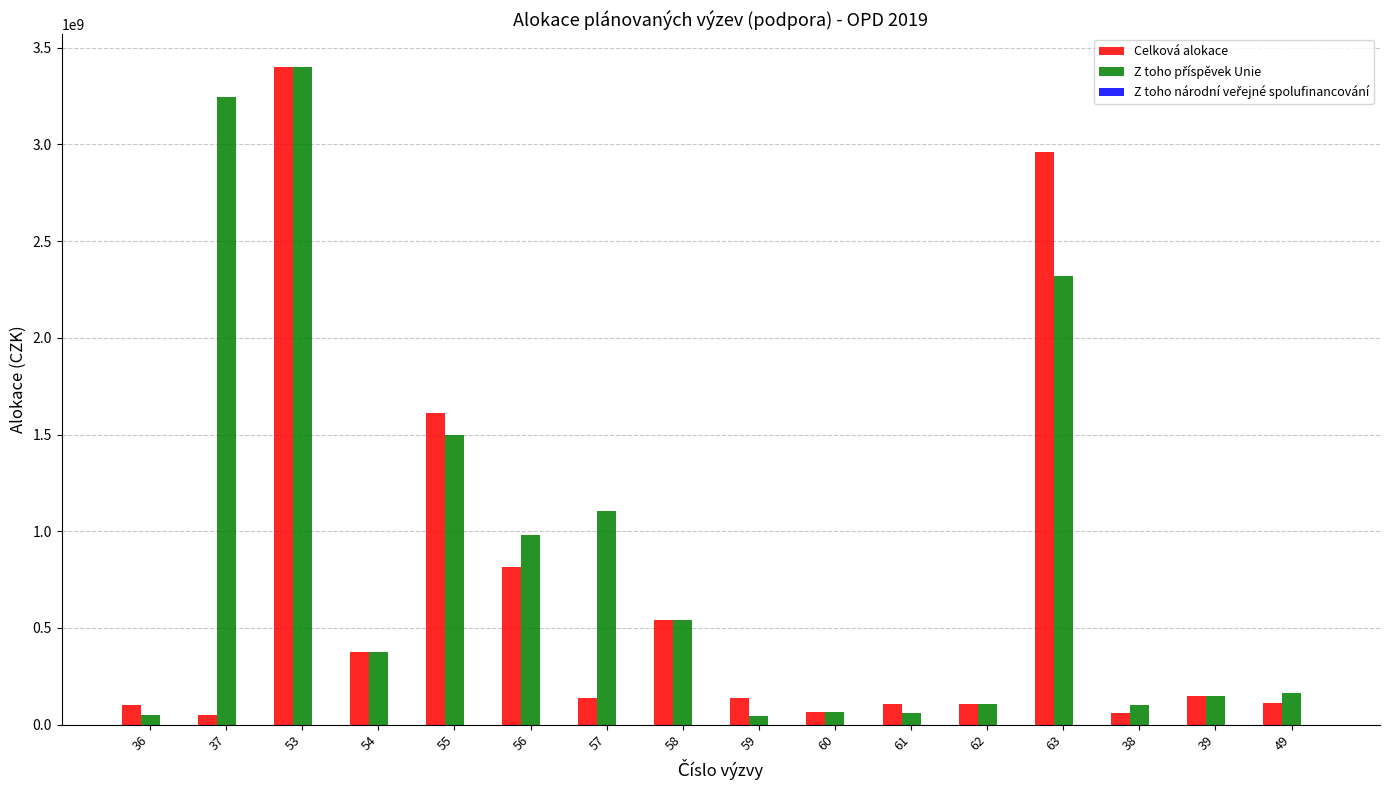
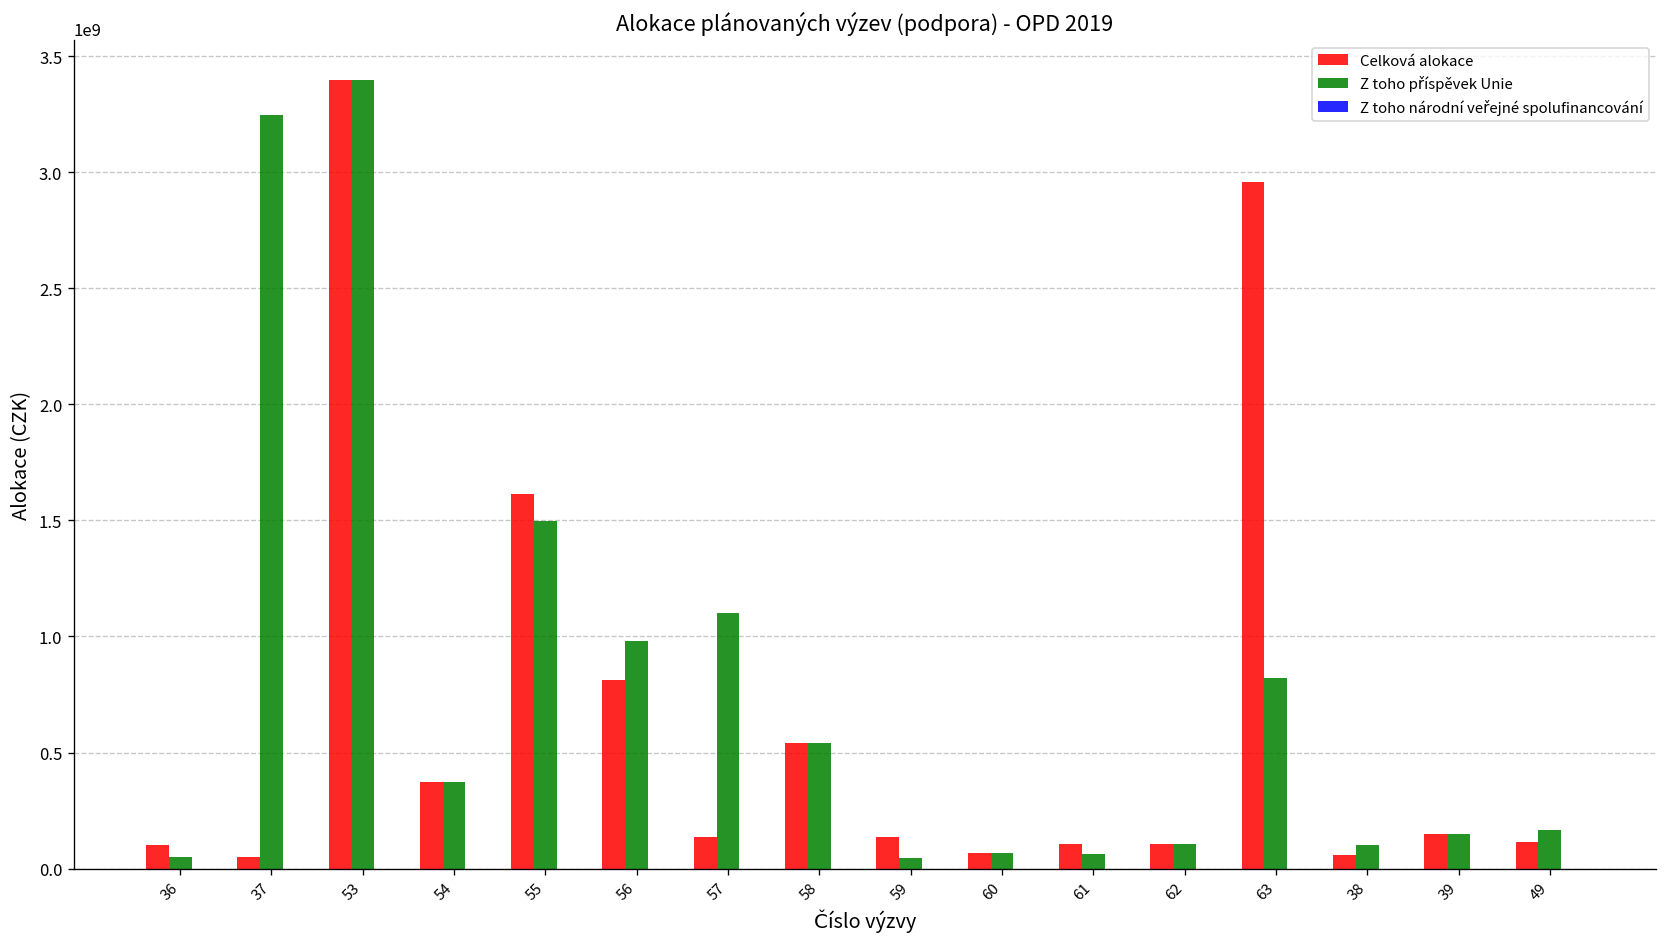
Z toho příspěvek Unie, 63: 2320000000 -> 820000000
